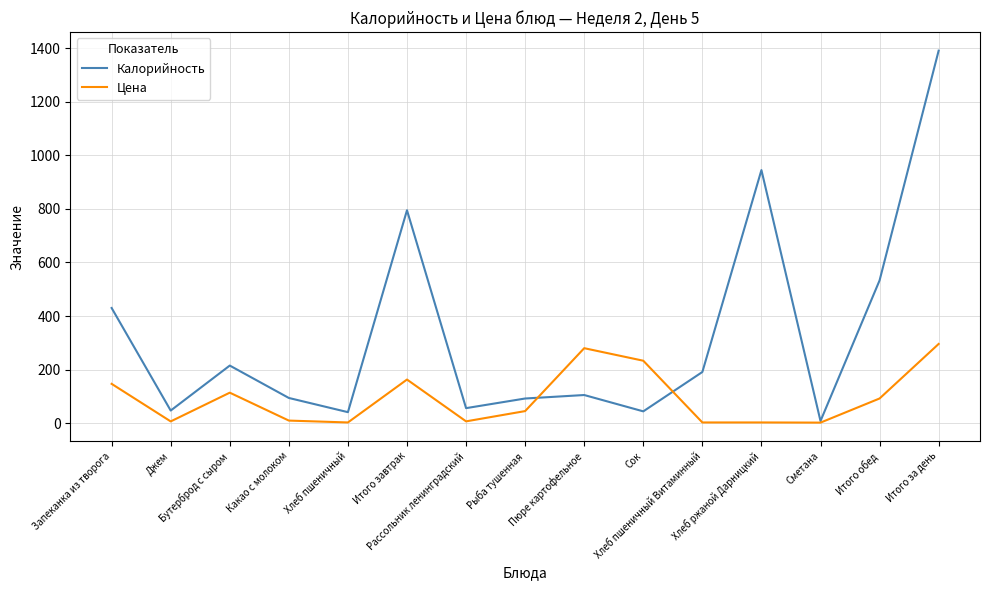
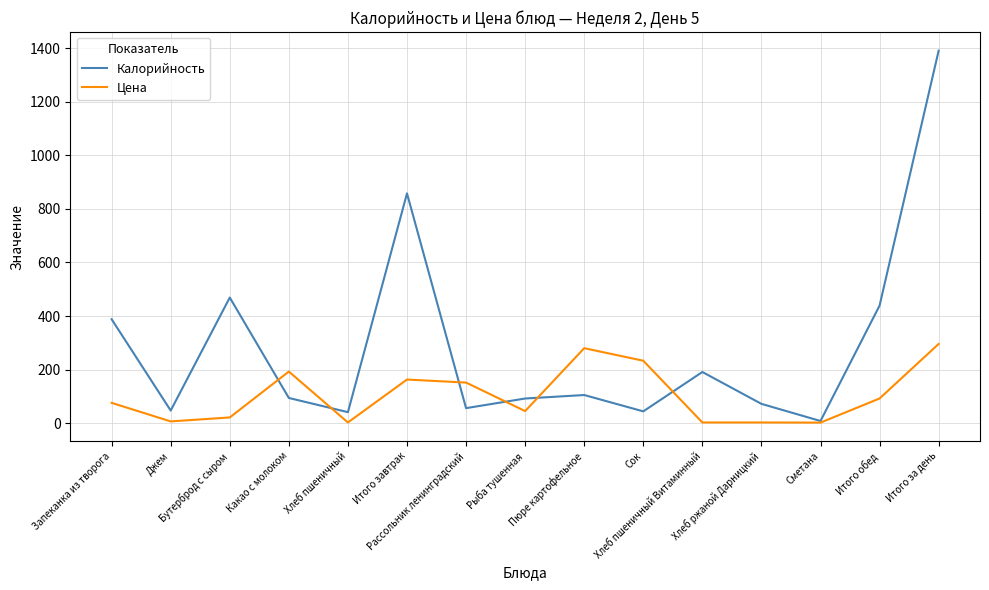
Калорийность, Запеканка из творога: 430 -> 390
Цена, Запеканка из творога: 150 -> 80
Калорийность, Бутерброд с сыром: 220 -> 470
Цена, Бутерброд с сыром: 110 -> 20
Цена, Какао с молоком: 10 -> 190
Калорийность, Итого завтрак: 800 -> 860
Цена, Рассольник ленинградский: 10 -> 150
Калорийность, Хлеб ржаной Дарницкий: 950 -> 70
Калорийность, Итого обед: 530 -> 440
